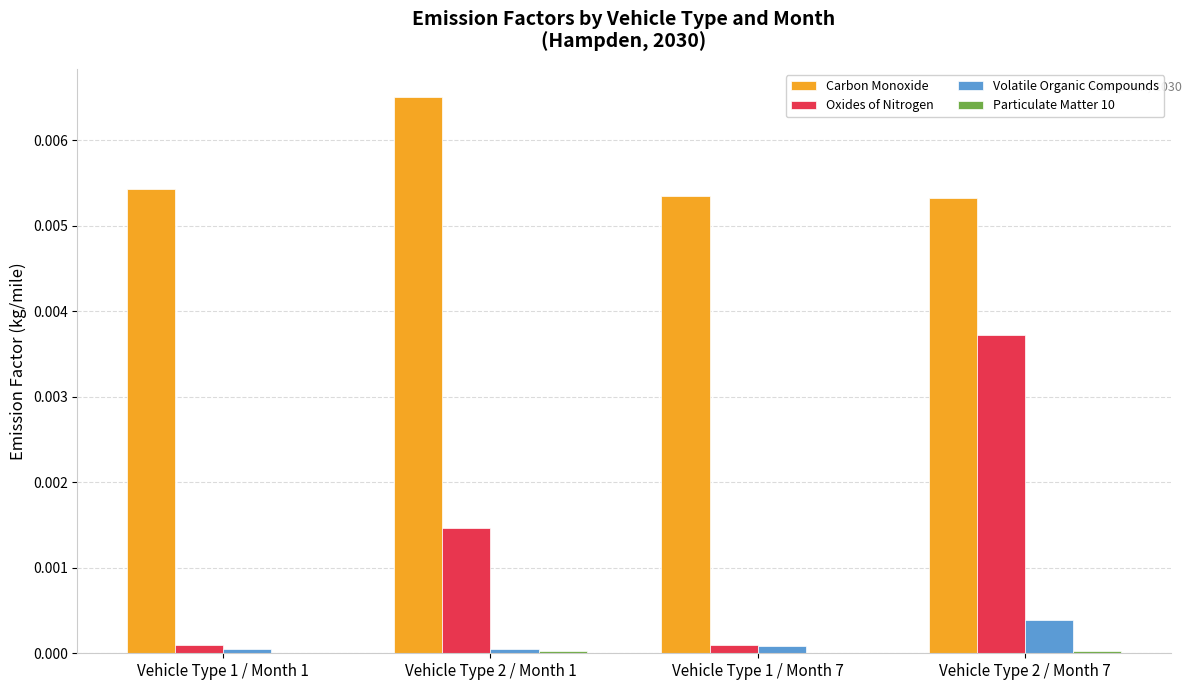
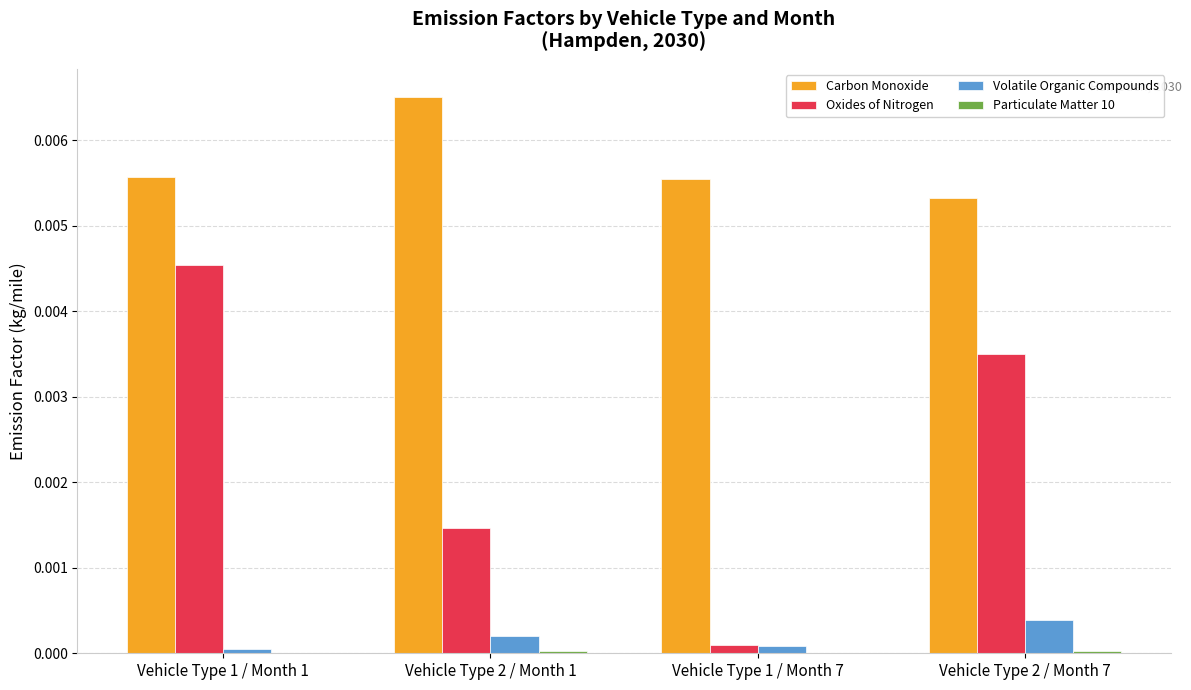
Carbon Monoxide, Vehicle Type 1 / Month 1: 0.0054 -> 0.0056
Oxides of Nitrogen, Vehicle Type 1 / Month 1: 0.0001 -> 0.0045
Volatile Organic Compounds, Vehicle Type 2 / Month 1: 0.0001 -> 0.0002
Carbon Monoxide, Vehicle Type 1 / Month 7: 0.0053 -> 0.0055
Oxides of Nitrogen, Vehicle Type 2 / Month 7: 0.0037 -> 0.0035
